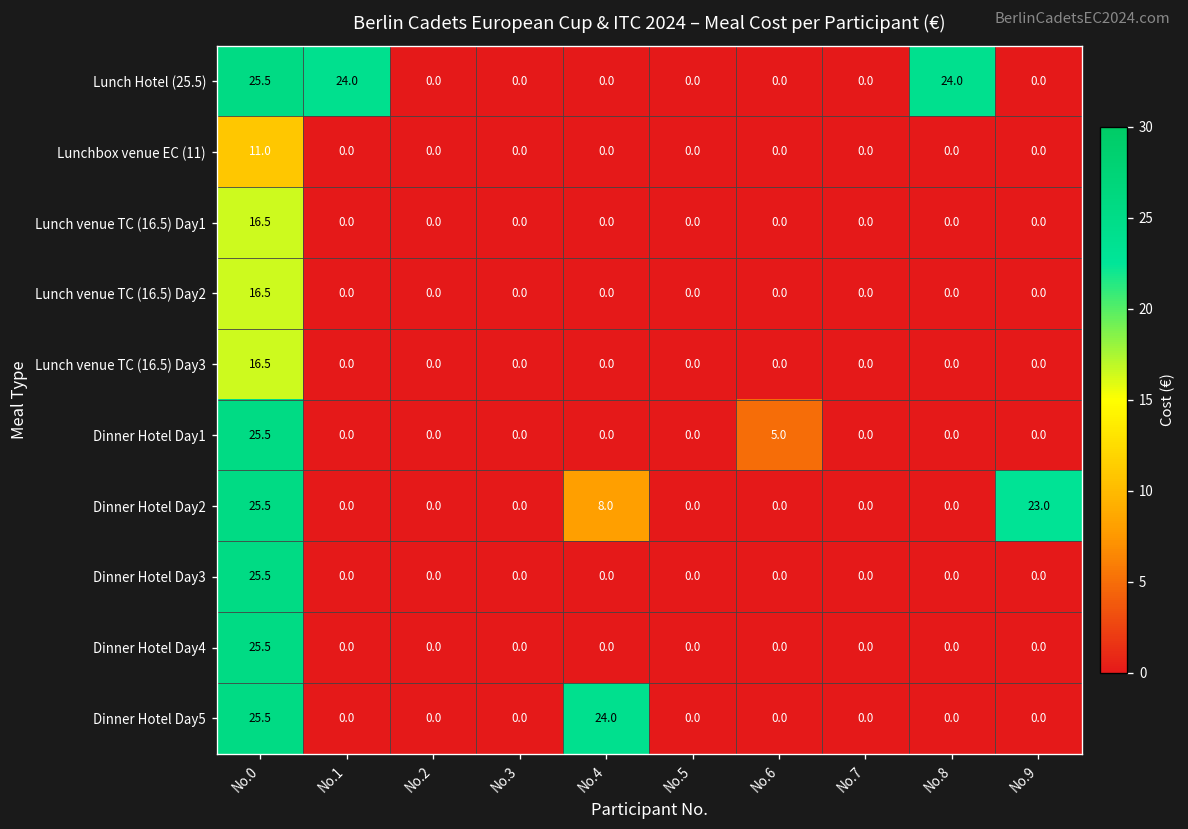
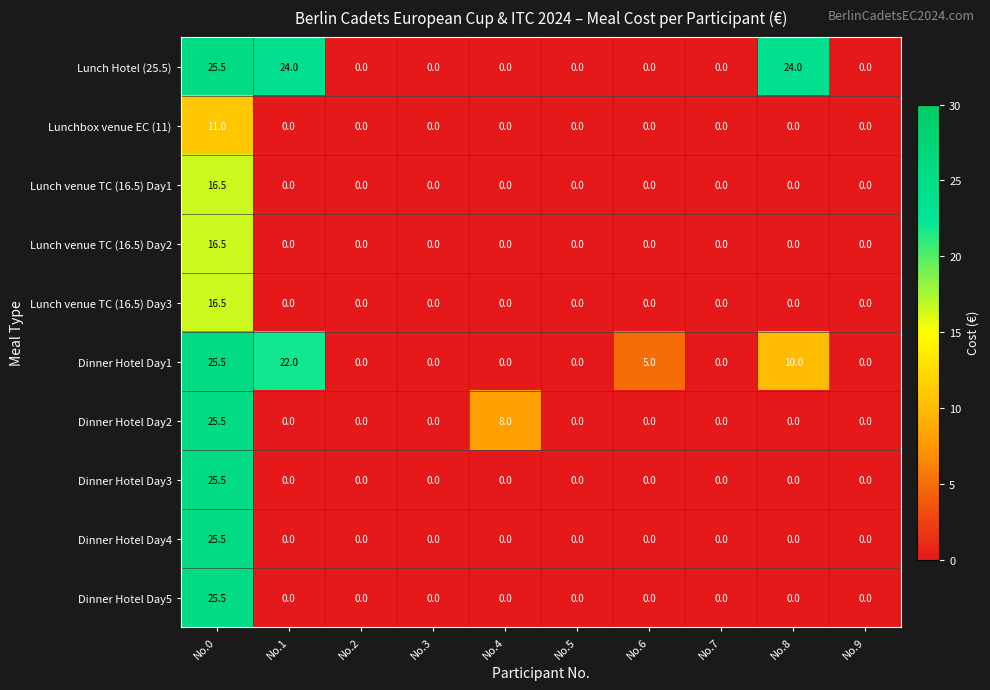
Dinner Hotel Day1, No.1: 0.0 -> 22.0
Dinner Hotel Day1, No.8: 0.0 -> 10.0
Dinner Hotel Day2, No.9: 23.0 -> 0.0
Dinner Hotel Day5, No.4: 24.0 -> 0.0
